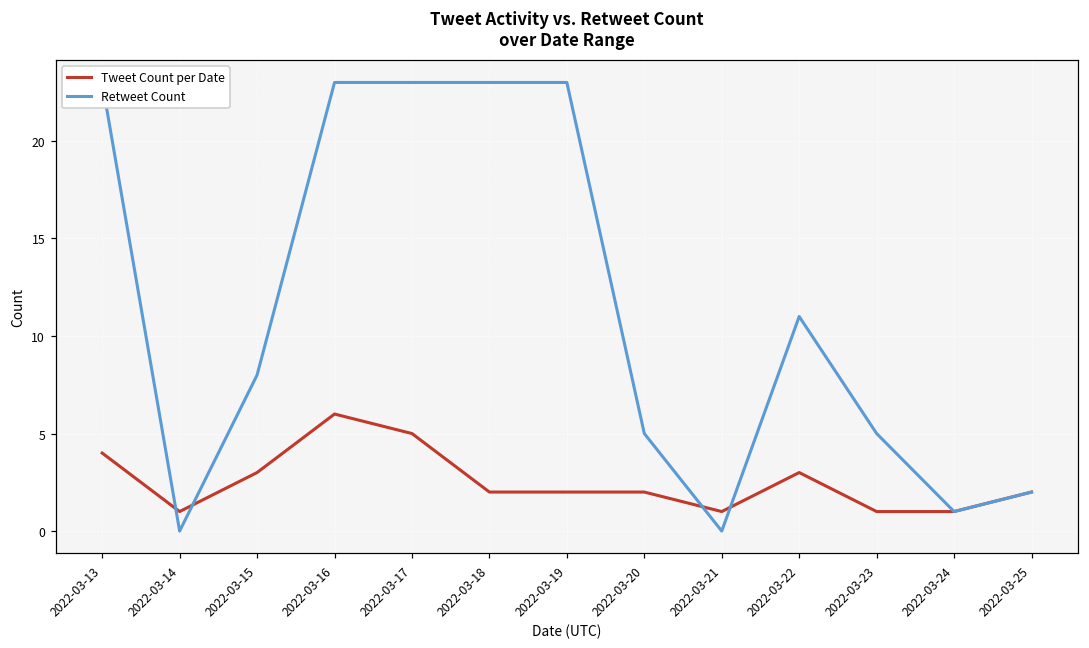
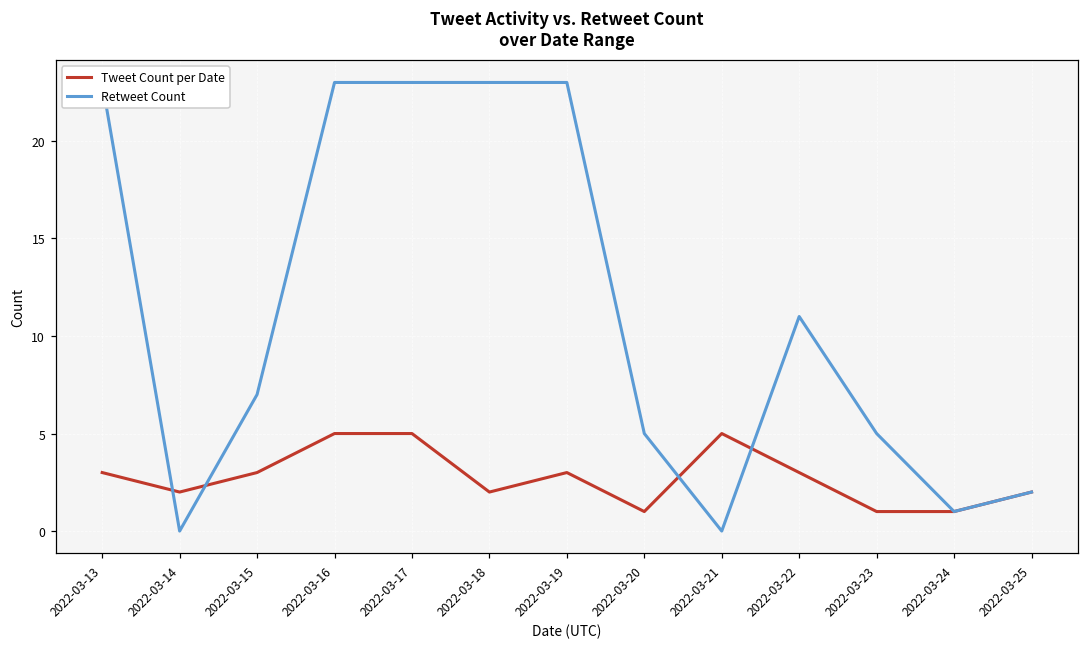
Tweet Count per Date, 2022-03-13: 4 -> 3
Tweet Count per Date, 2022-03-14: 1 -> 2
Retweet Count, 2022-03-15: 8 -> 7
Tweet Count per Date, 2022-03-16: 6 -> 5
Tweet Count per Date, 2022-03-19: 2 -> 3
Tweet Count per Date, 2022-03-20: 2 -> 1
Tweet Count per Date, 2022-03-21: 1 -> 5
